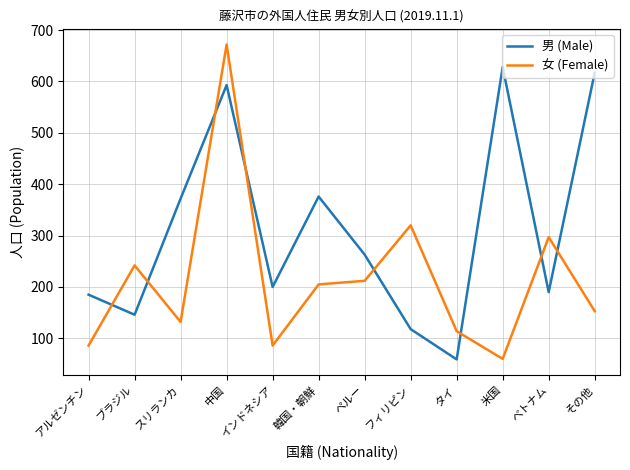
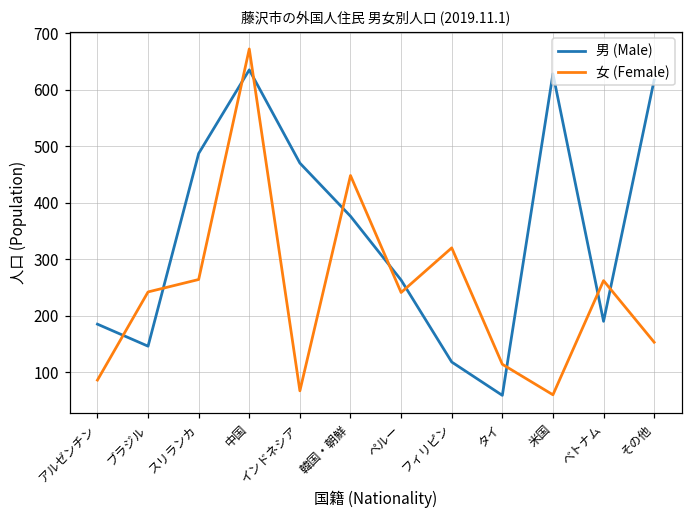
男 (Male), スリランカ: 370 -> 490
女 (Female), スリランカ: 130 -> 260
男 (Male), 中国: 590 -> 640
男 (Male), インドネシア: 200 -> 470
女 (Female), インドネシア: 90 -> 70
女 (Female), 韓国・朝鮮: 210 -> 450
女 (Female), ペルー: 210 -> 240
女 (Female), べトナム: 300 -> 260
